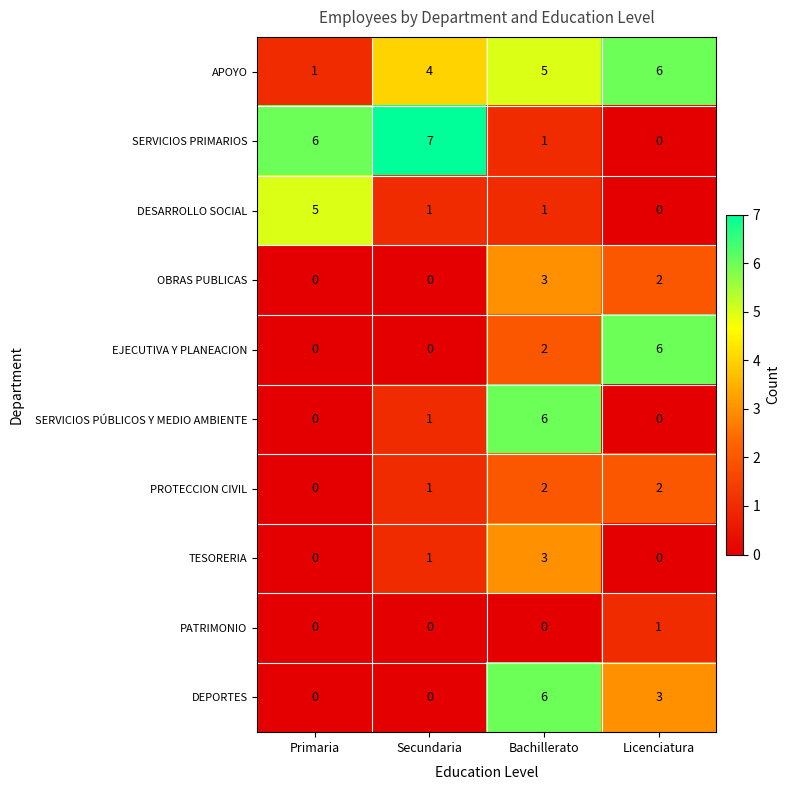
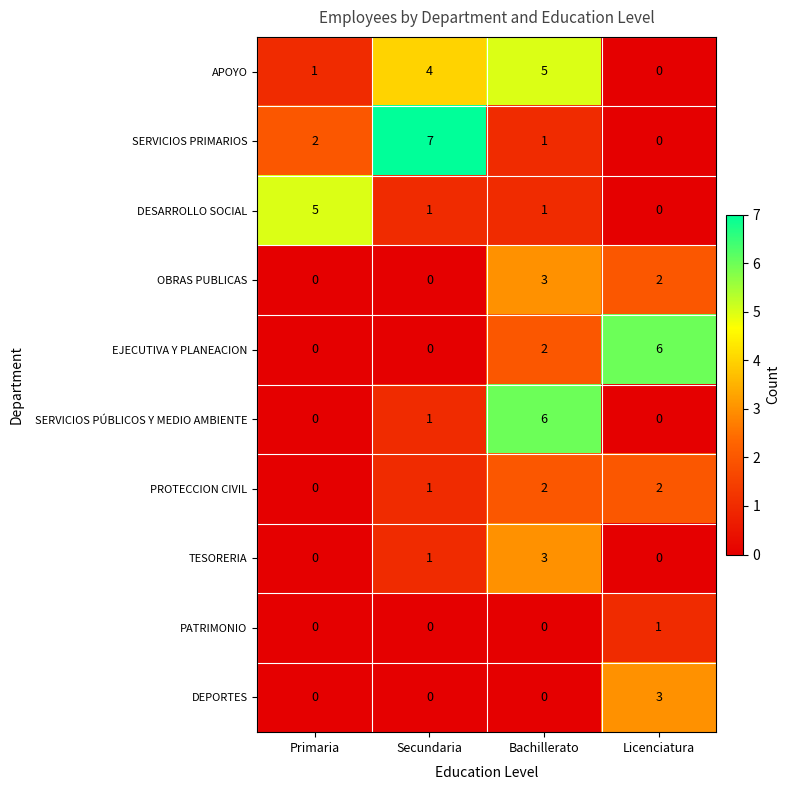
APOYO, Licenciatura: 6 -> 0
SERVICIOS PRIMARIOS, Primaria: 6 -> 2
DEPORTES, Bachillerato: 6 -> 0
